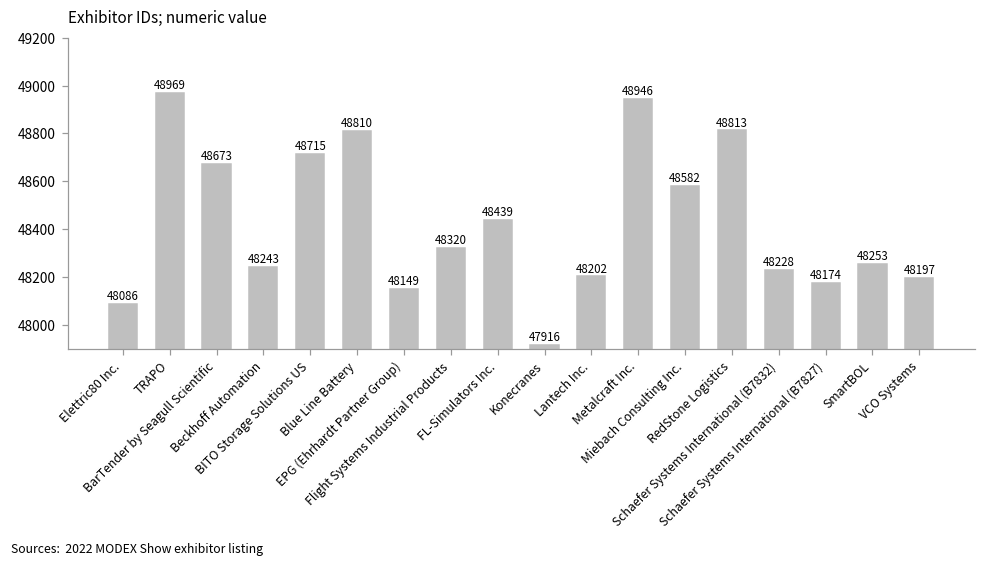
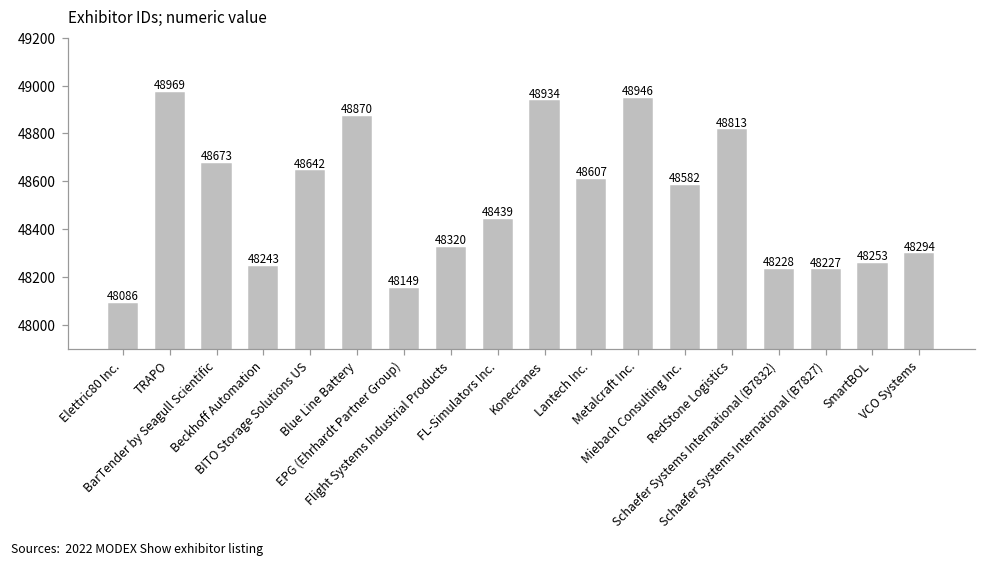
BITO Storage Solutions US: 48715 -> 48642
Blue Line Battery: 48810 -> 48870
Konecranes: 47916 -> 48934
Lantech Inc.: 48202 -> 48607
Schaefer Systems International (B7827): 48174 -> 48227
VCO Systems: 48197 -> 48294
